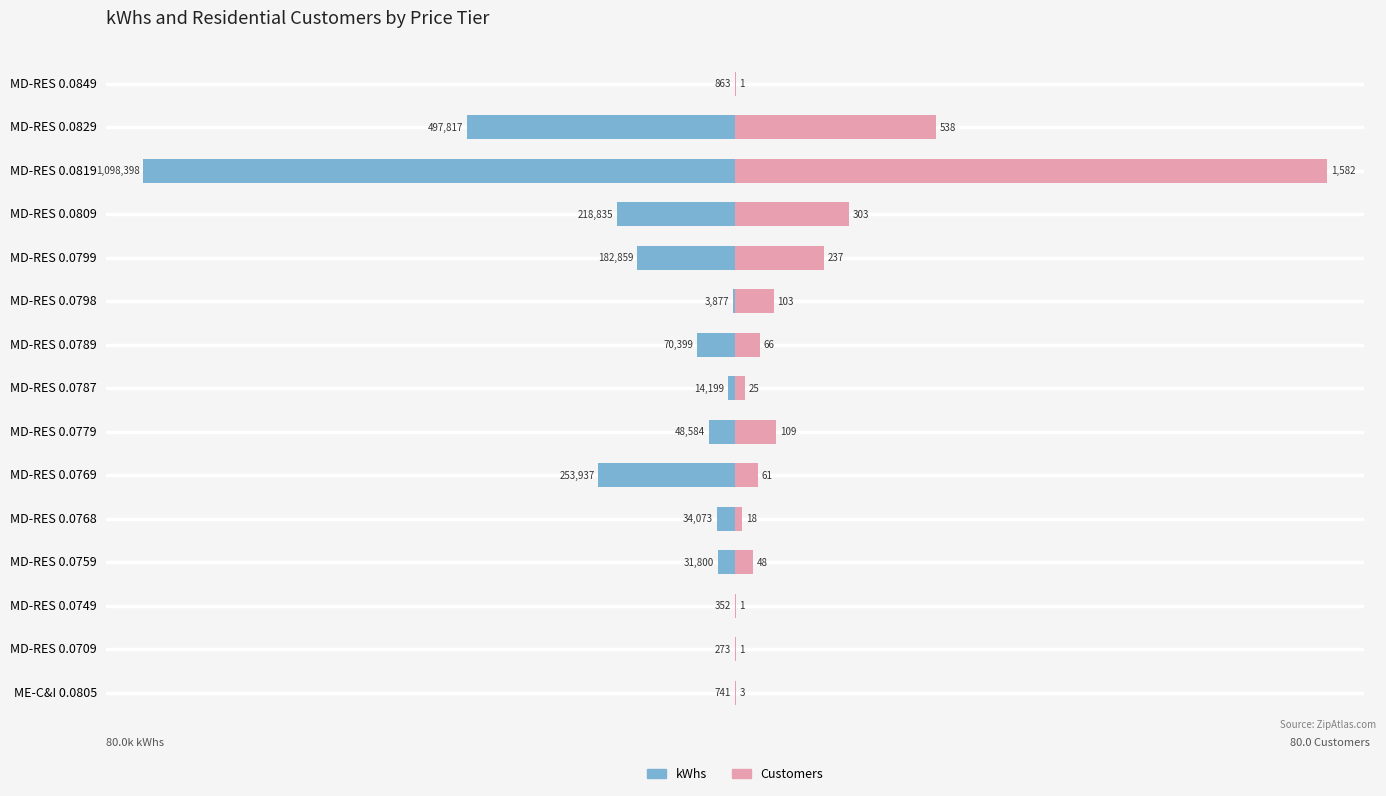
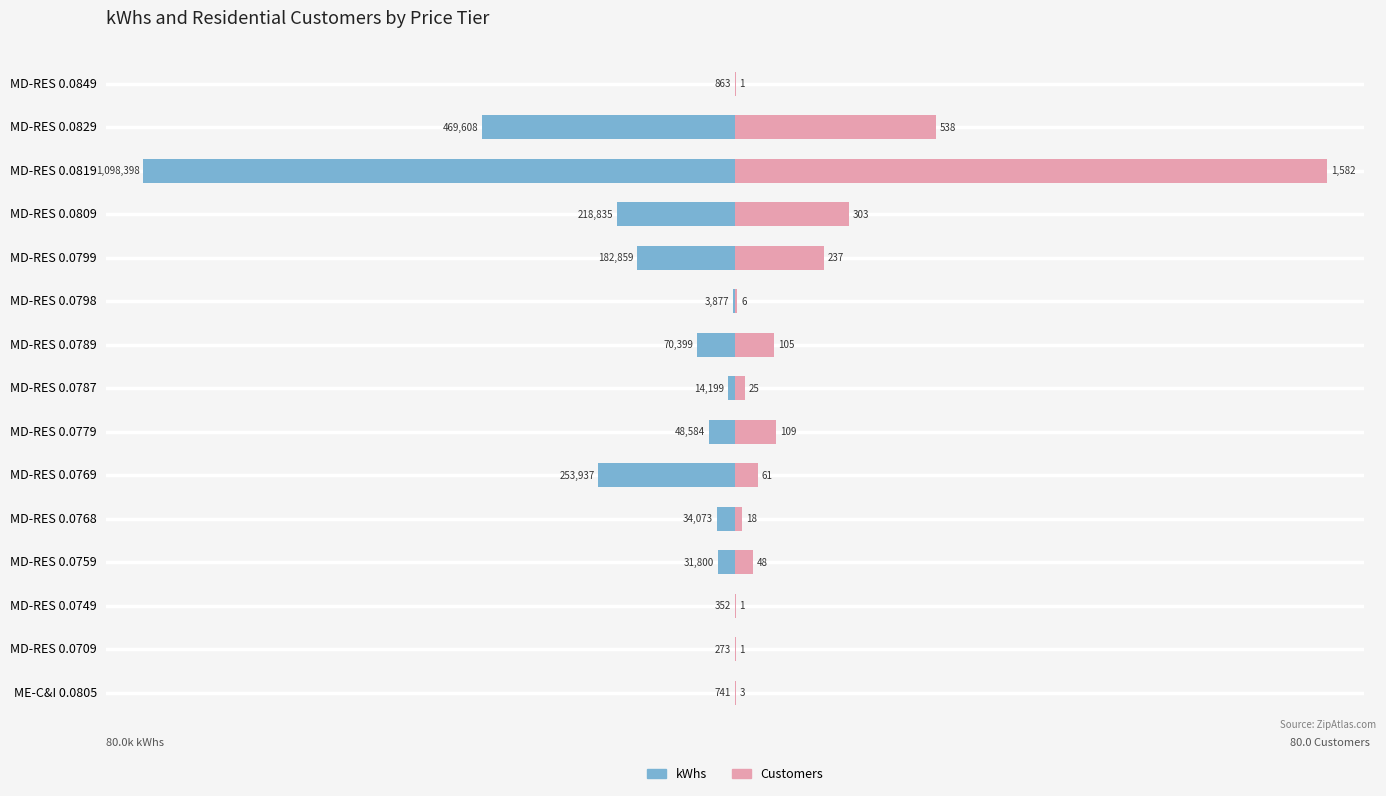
kWhs, MD-RES 0.0829: 497,817 -> 469,608
Customers, MD-RES 0.0798: 103 -> 6
Customers, MD-RES 0.0789: 66 -> 105
